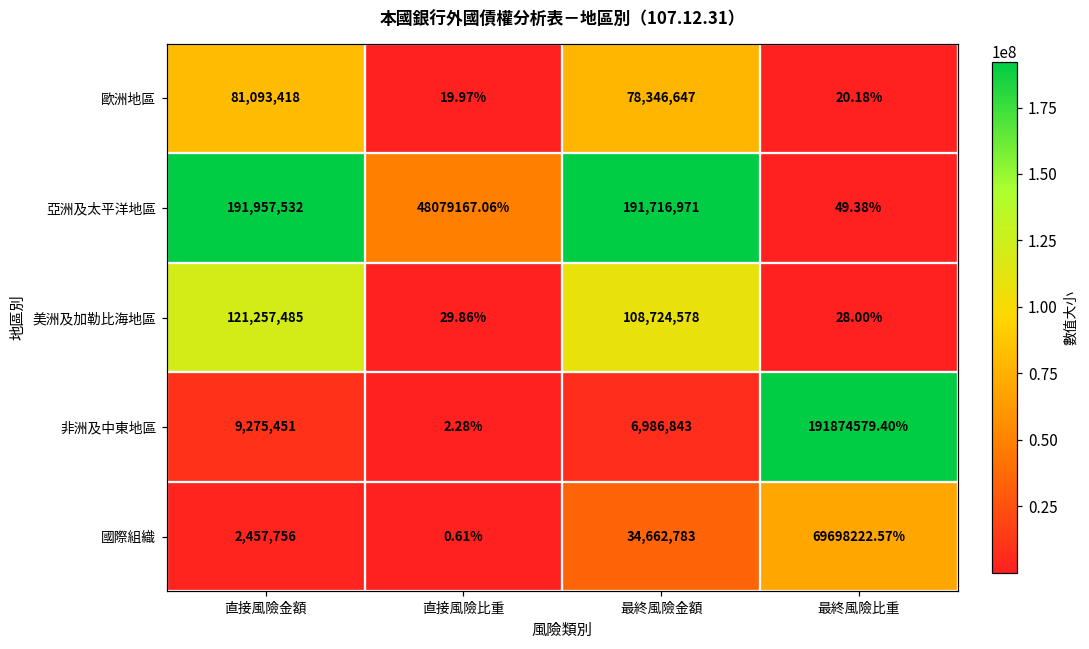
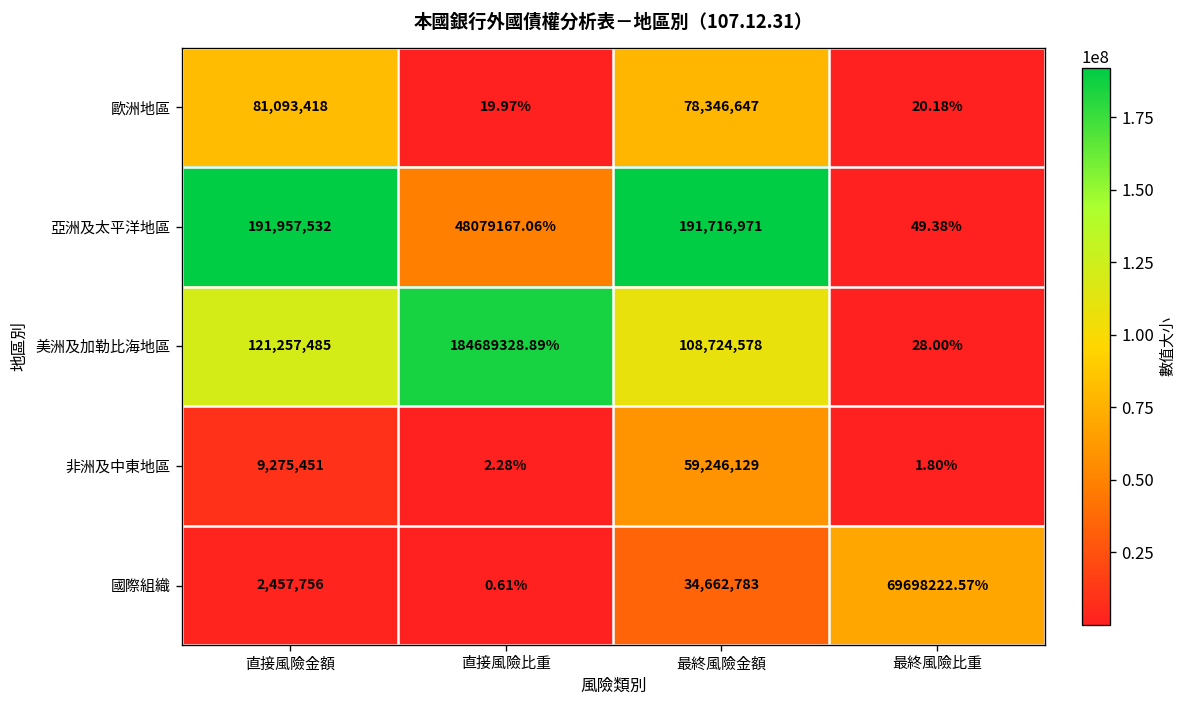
美洲及加勒比海地區, 直接風險比重: 29.86% -> 184689328.89%
非洲及中東地區, 最終風險金額: 6,986,843 -> 59,246,129
非洲及中東地區, 最終風險比重: 191874579.40% -> 1.80%
